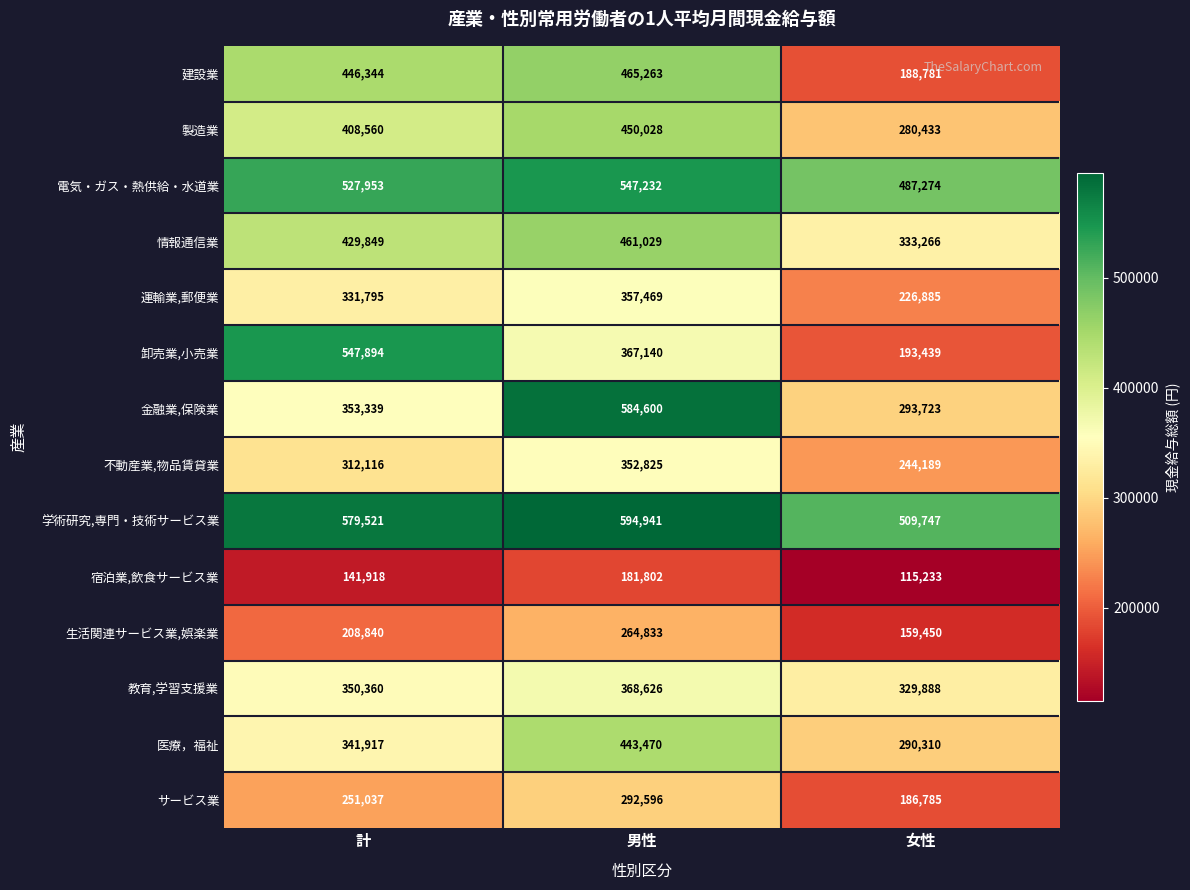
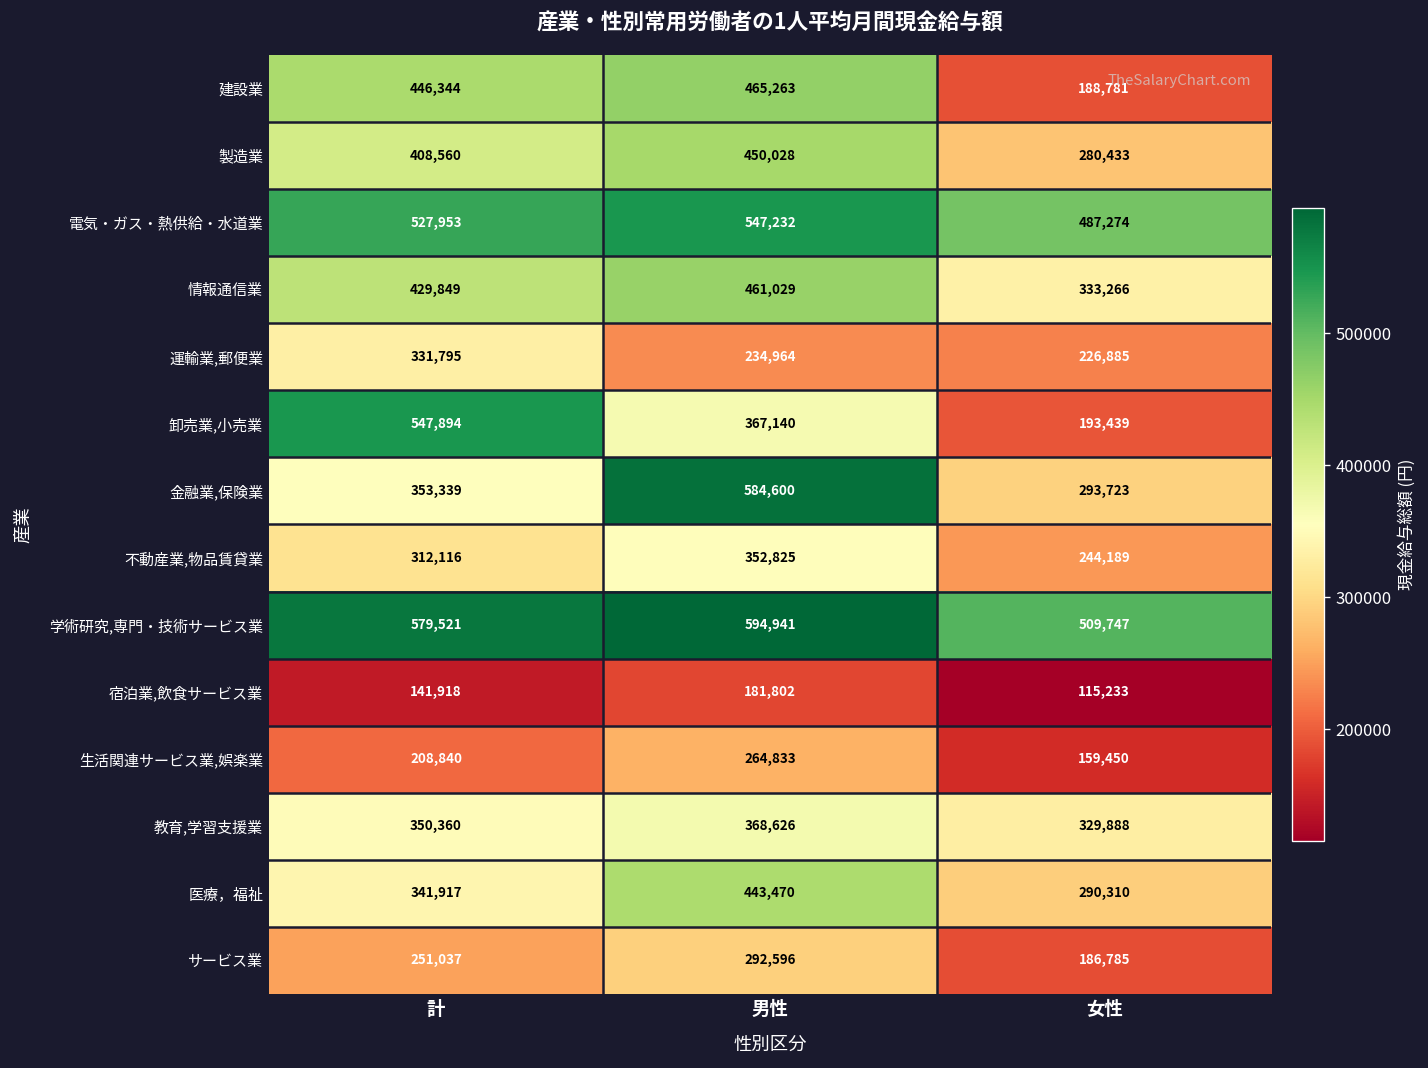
運輸業,郵便業, 男性: 357,469 -> 234,964
